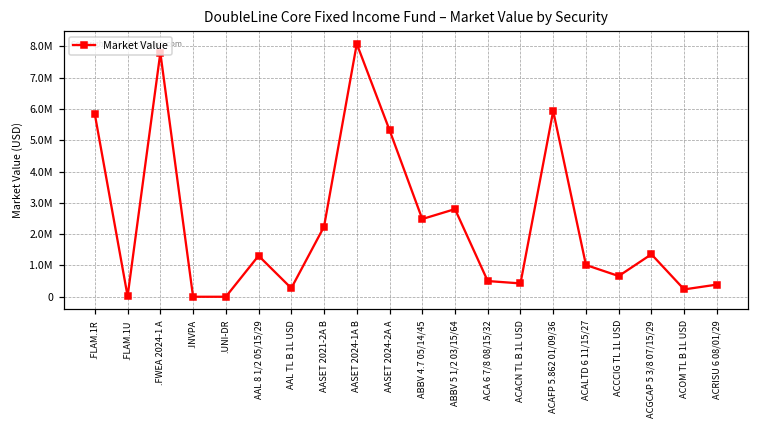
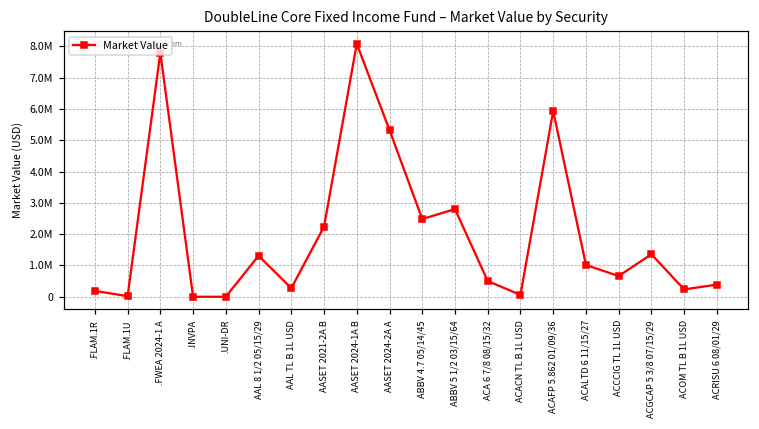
.FLAM.1R: 5800000 -> 200000
ACACN TL B 1L USD: 400000 -> 100000
